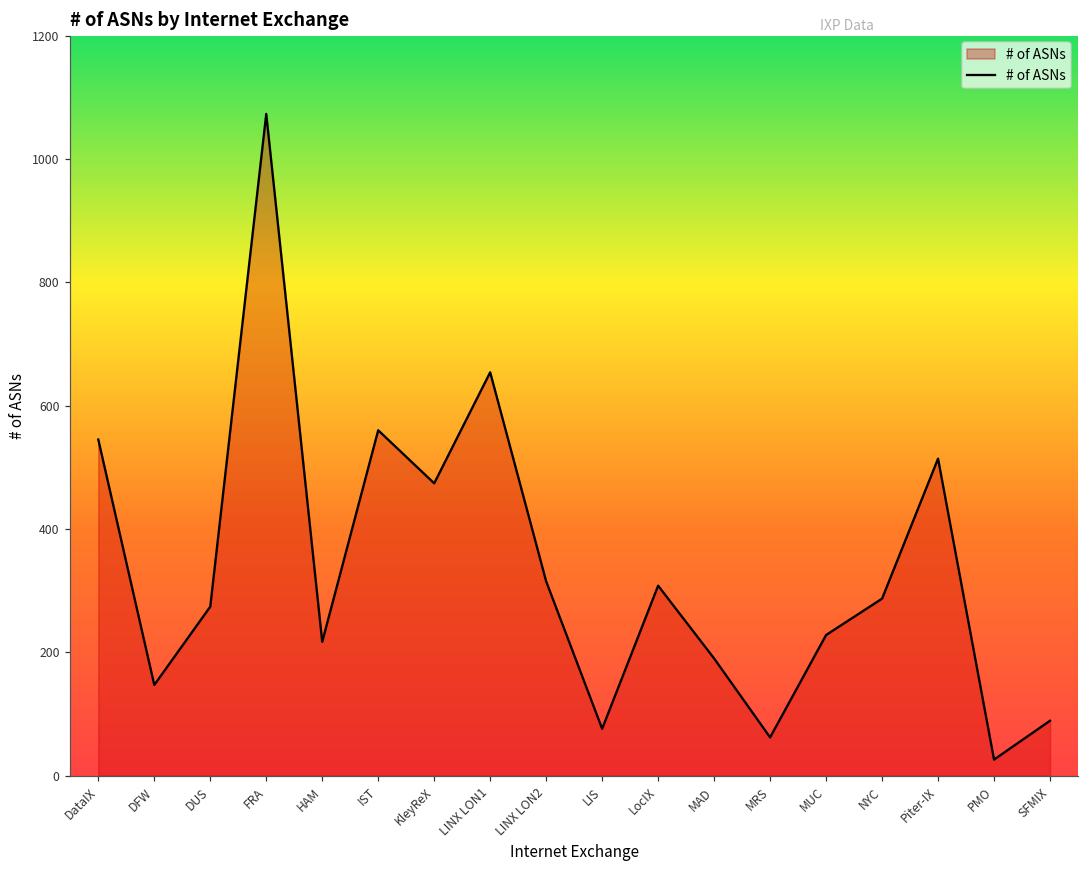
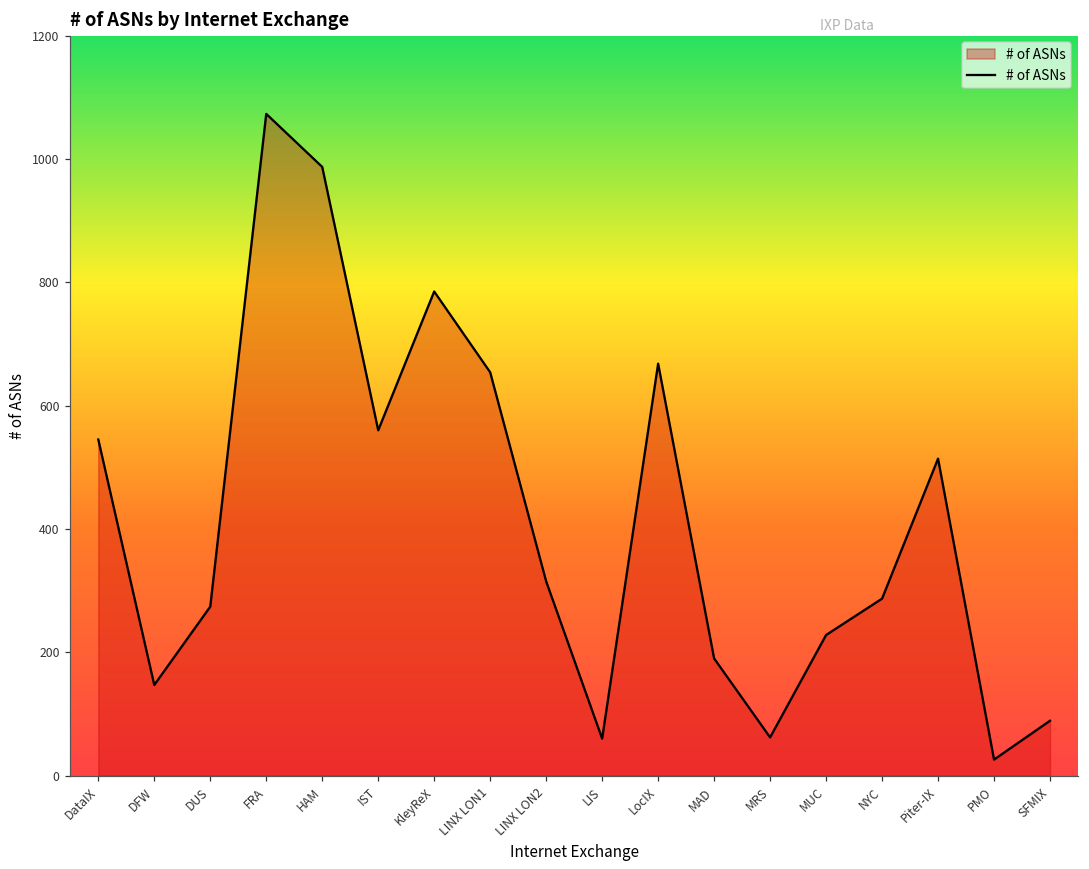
HAM: 220 -> 990
KleyReX: 470 -> 790
LIS: 80 -> 60
LocIX: 310 -> 670
